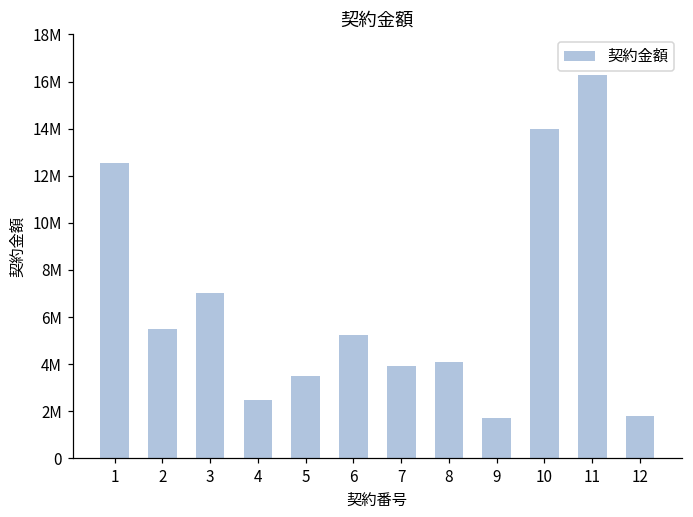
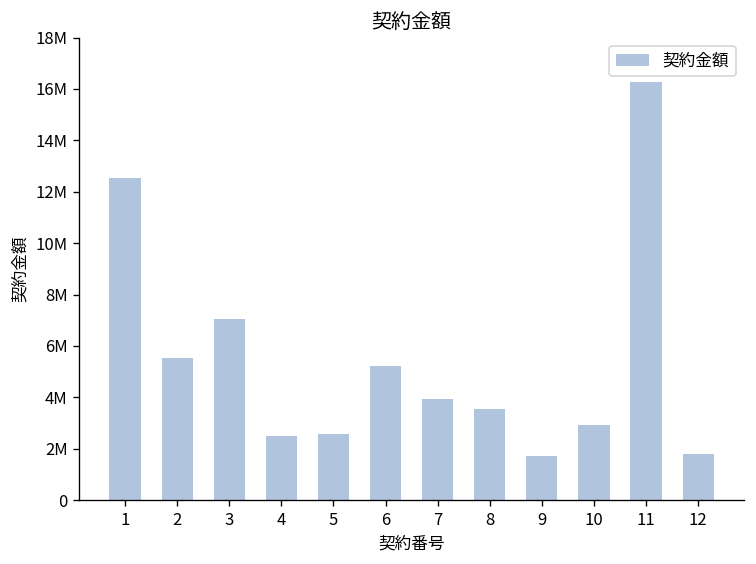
5: 3500000 -> 2600000
8: 4100000 -> 3500000
10: 14000000 -> 2900000
